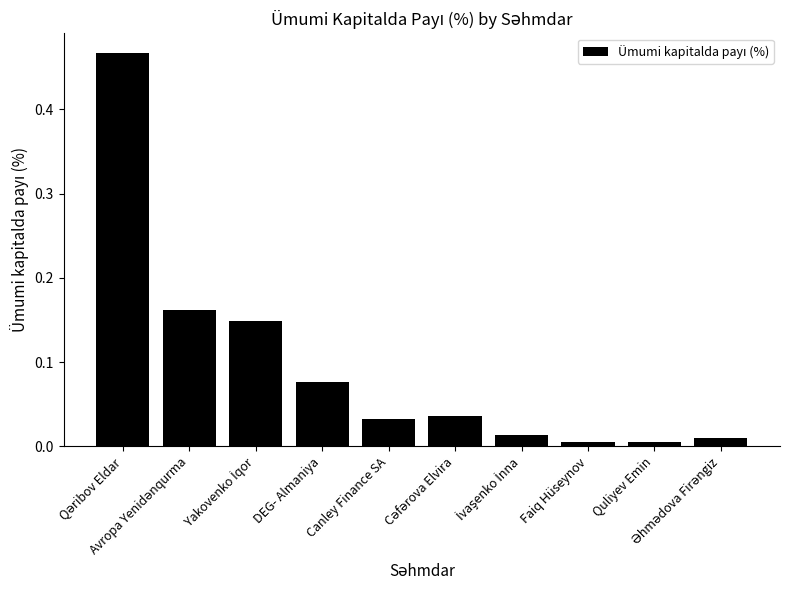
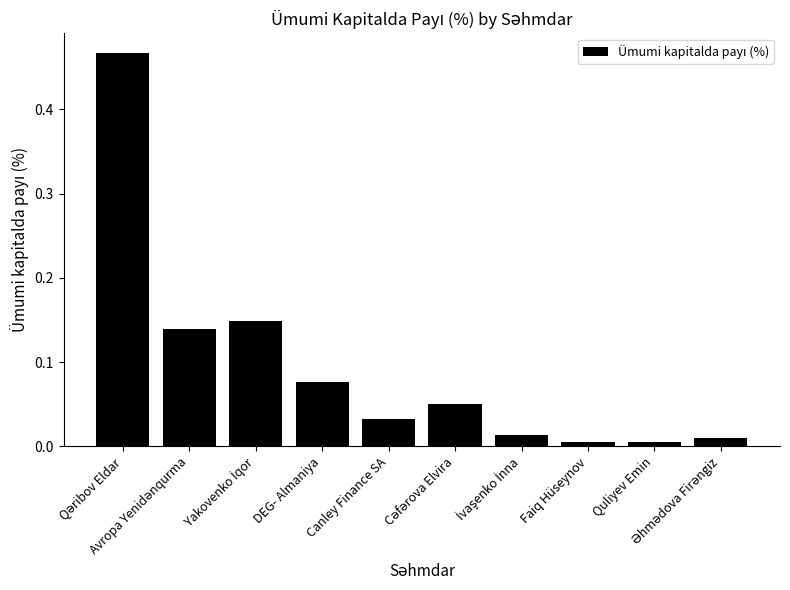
Avropa Yenidənqurma: 0.16 -> 0.14
Cəfərova Elvira: 0.04 -> 0.05
